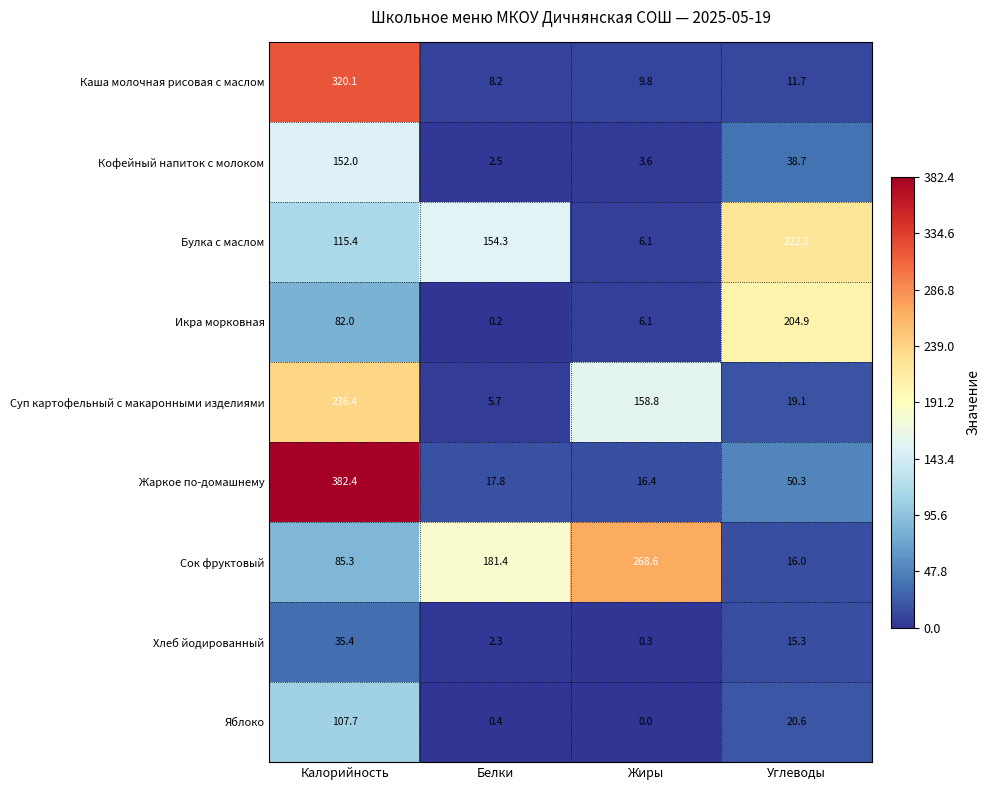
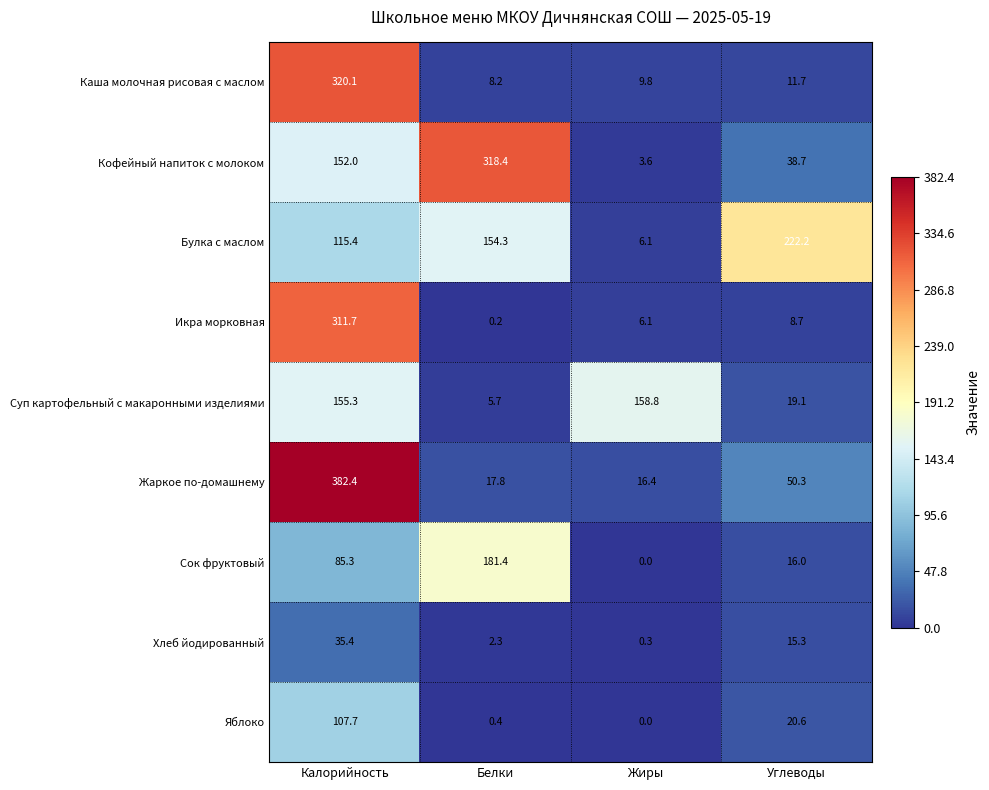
Кофейный напиток с молоком, Белки: 2.5 -> 318.4
Икра морковная, Калорийность: 82.0 -> 311.7
Икра морковная, Углеводы: 204.9 -> 8.7
Суп картофельный с макаронными изделиями, Калорийность: 236.4 -> 155.3
Сок фруктовый, Жиры: 268.6 -> 0.0
